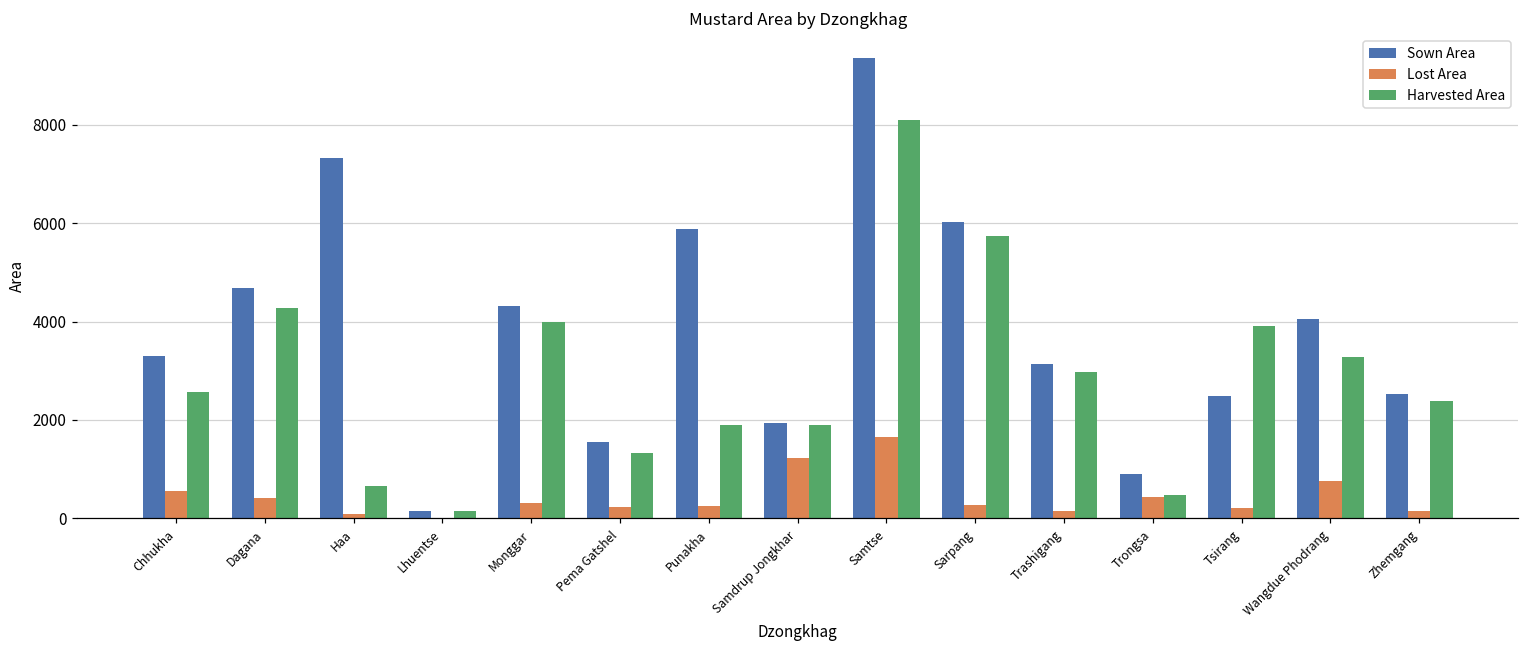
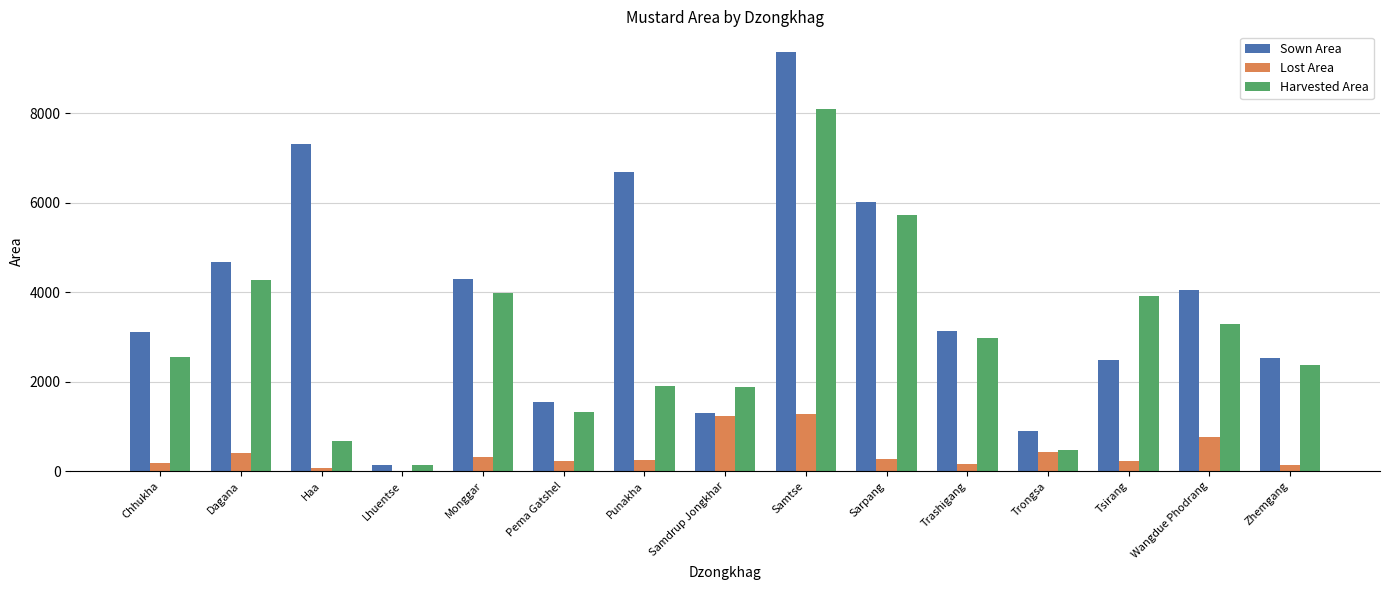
Sown Area, Chhukha: 3300 -> 3100
Lost Area, Chhukha: 600 -> 200
Sown Area, Punakha: 5900 -> 6700
Sown Area, Samdrup Jongkhar: 1900 -> 1300
Lost Area, Samtse: 1600 -> 1300
